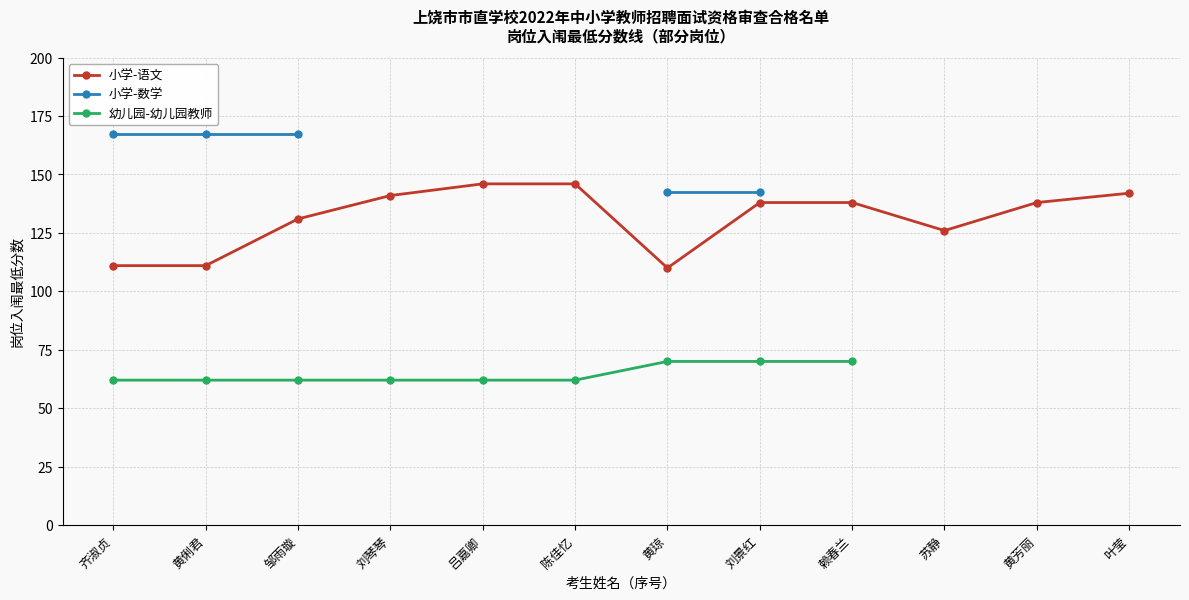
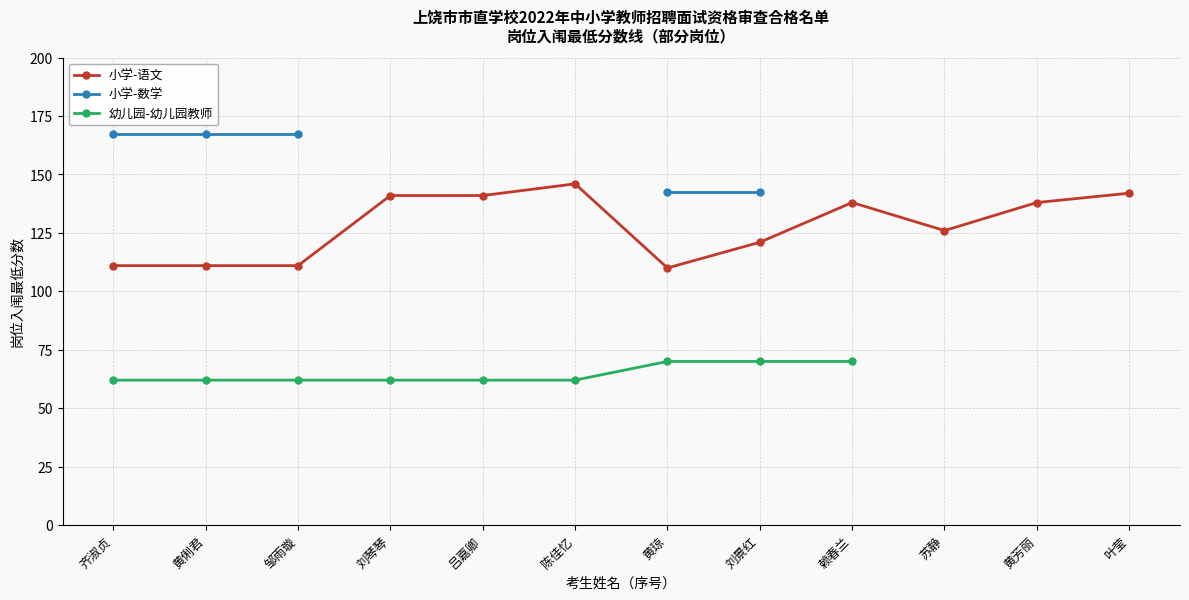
小学-语文, 邹雨璇: 131 -> 111
小学-语文, 吕嘉卿: 146 -> 141
小学-语文, 刘景红: 138 -> 121
